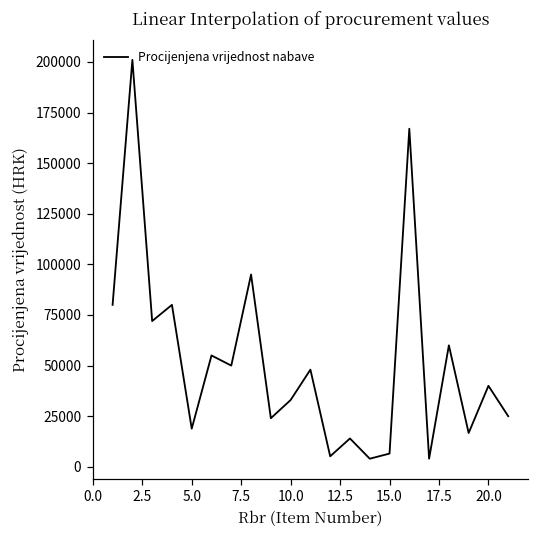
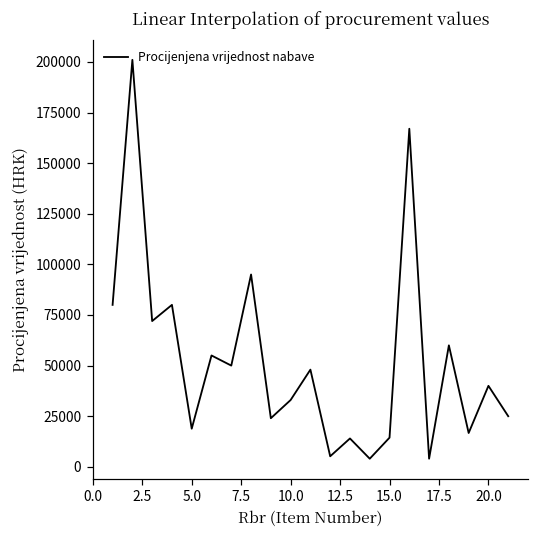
15.0: 7000 -> 14000
